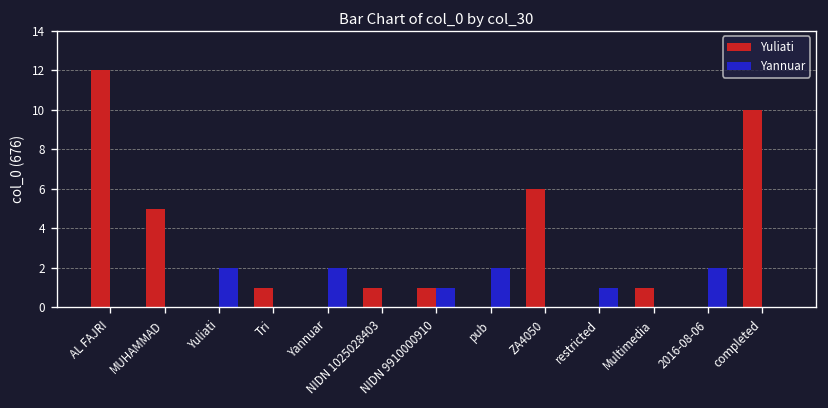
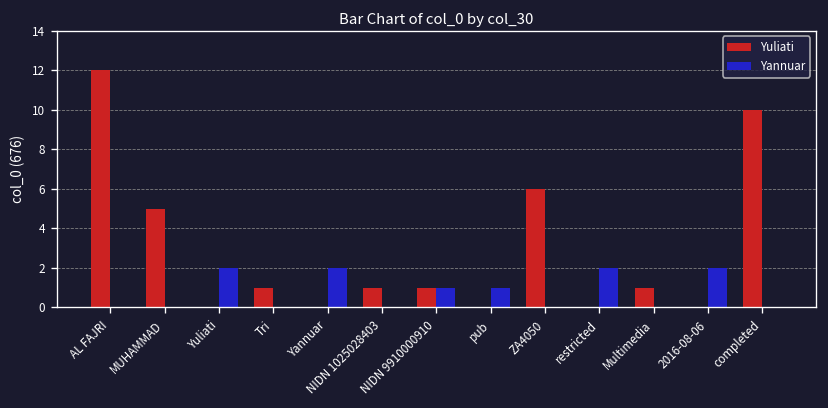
Yannuar, pub: 2 -> 1
Yannuar, restricted: 1 -> 2
